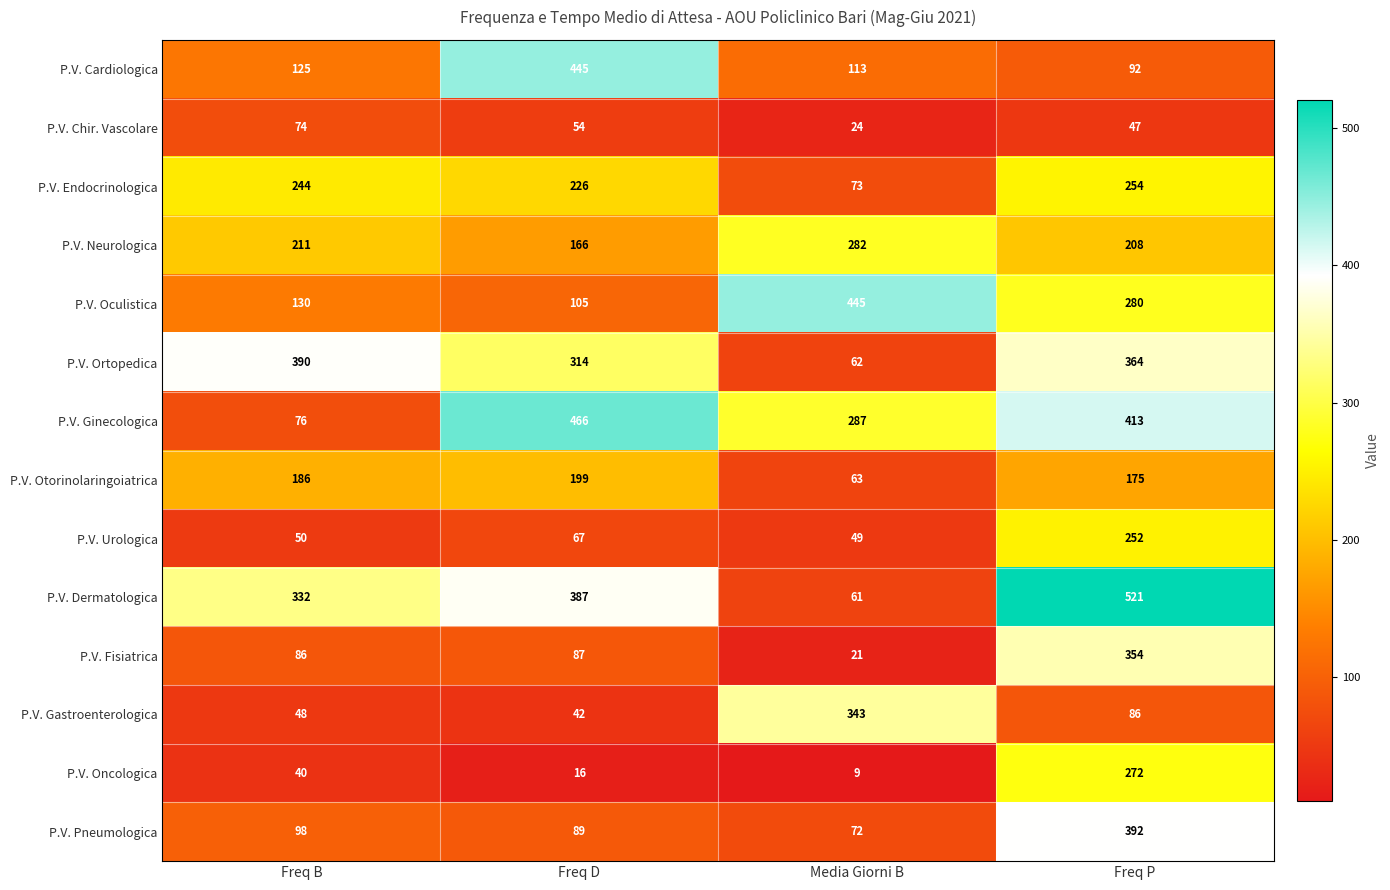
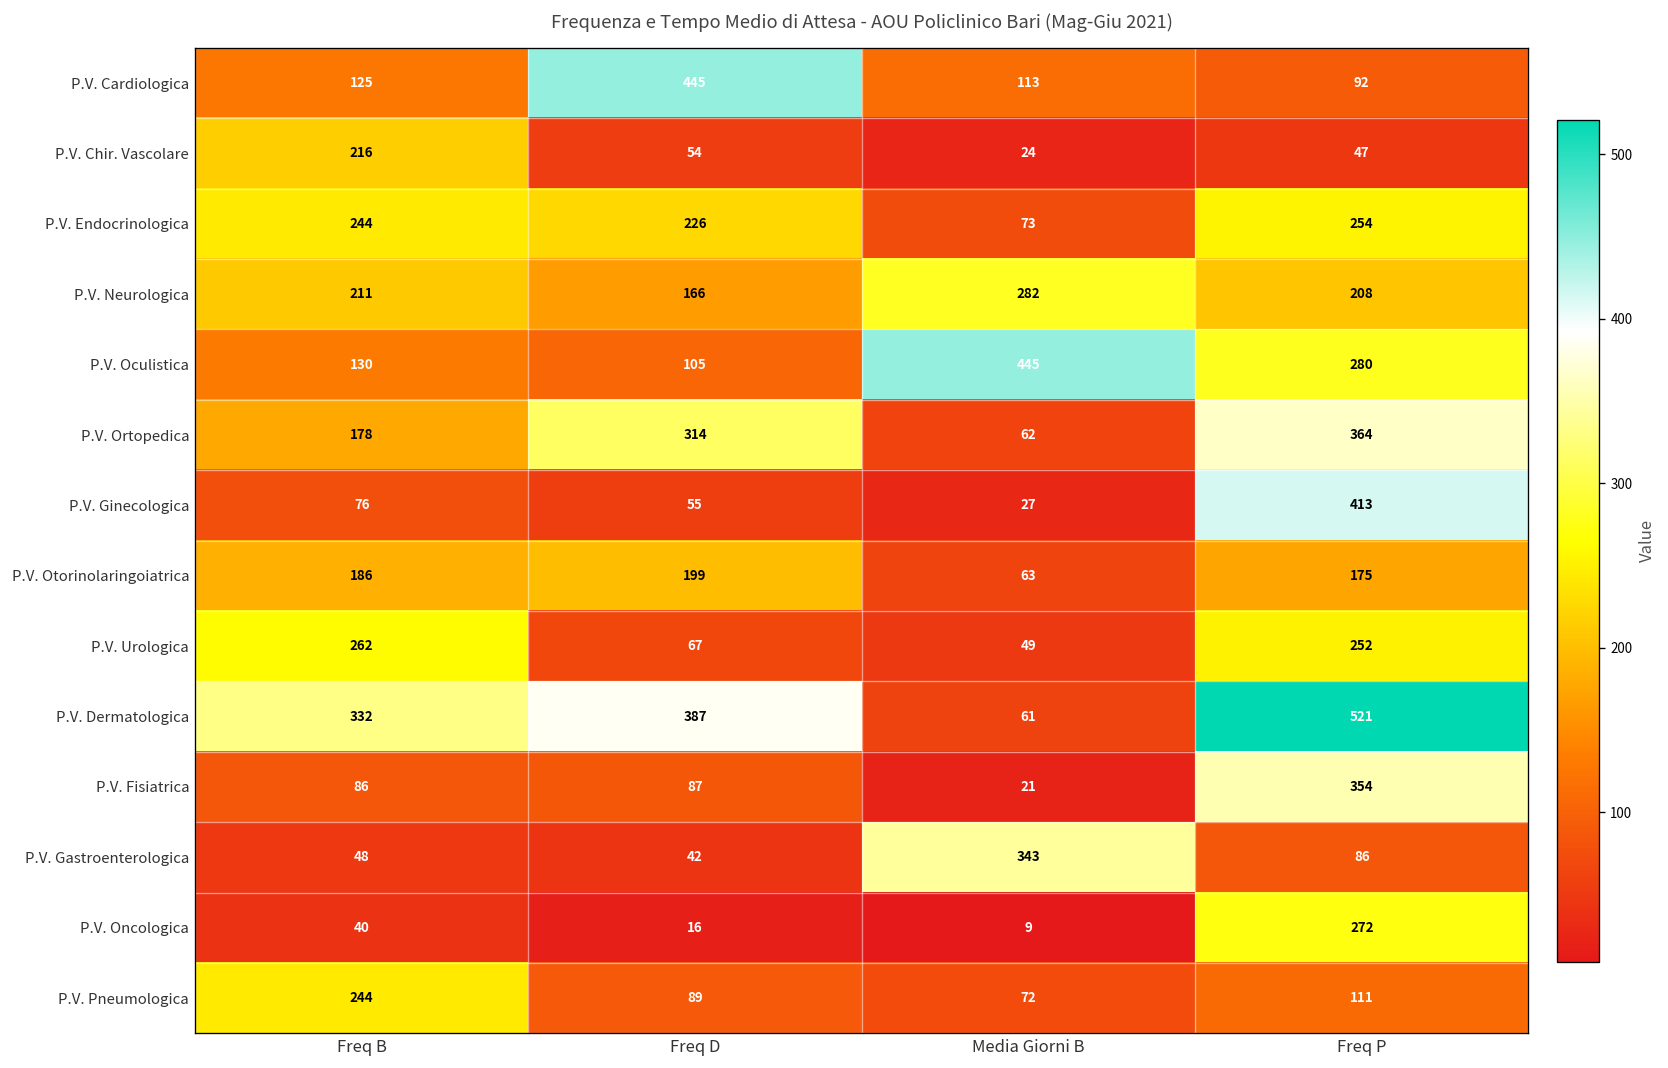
P.V. Chir. Vascolare, Freq B: 74 -> 216
P.V. Ortopedica, Freq B: 390 -> 178
P.V. Ginecologica, Freq D: 466 -> 55
P.V. Ginecologica, Media Giorni B: 287 -> 27
P.V. Urologica, Freq B: 50 -> 262
P.V. Pneumologica, Freq B: 98 -> 244
P.V. Pneumologica, Freq P: 392 -> 111
